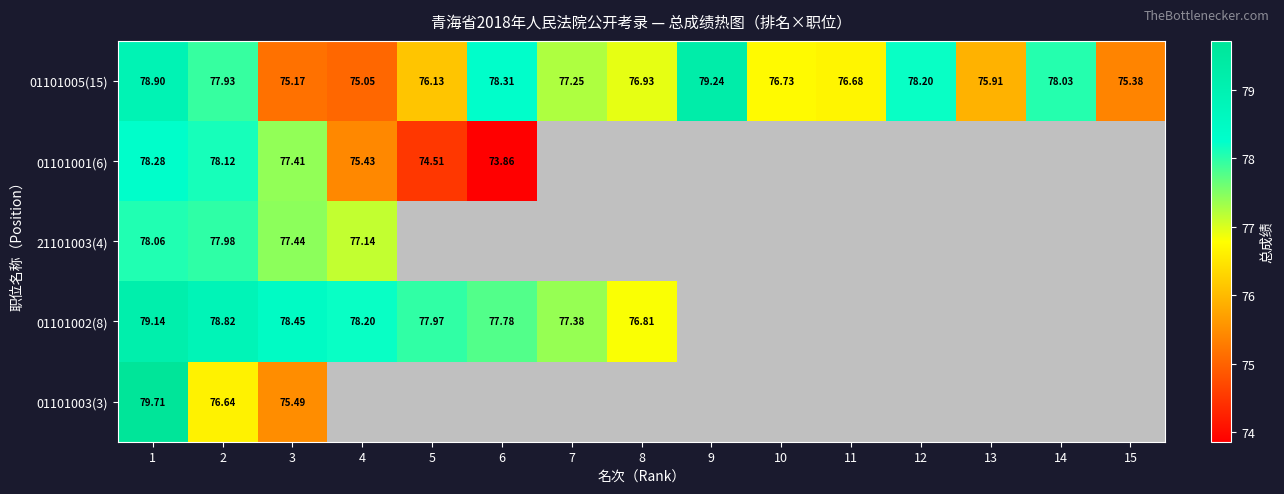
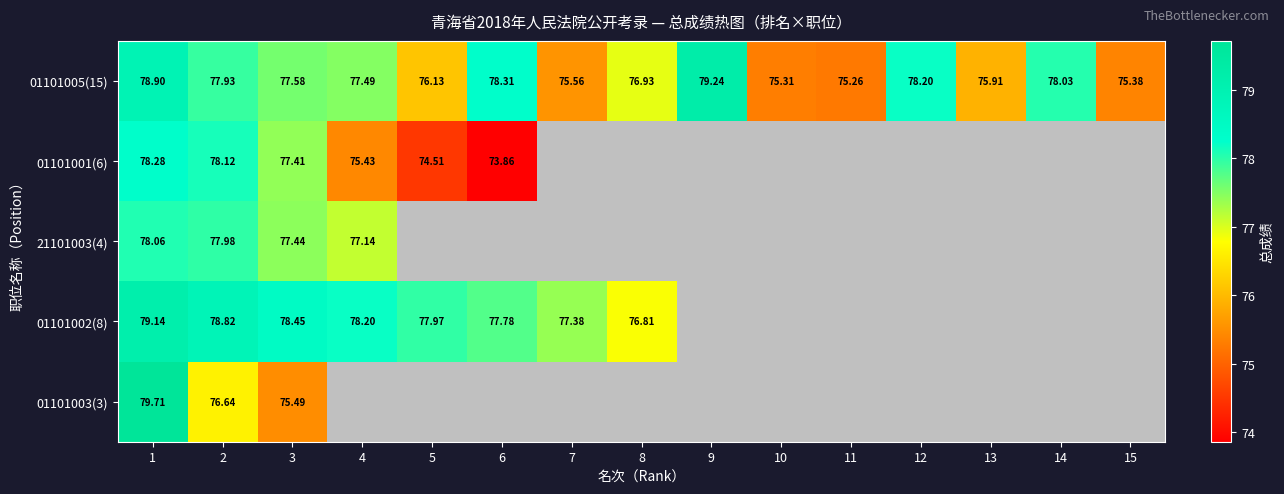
01101005(15), 3: 75.17 -> 77.58
01101005(15), 4: 75.05 -> 77.49
01101005(15), 7: 77.25 -> 75.56
01101005(15), 10: 76.73 -> 75.31
01101005(15), 11: 76.68 -> 75.26
